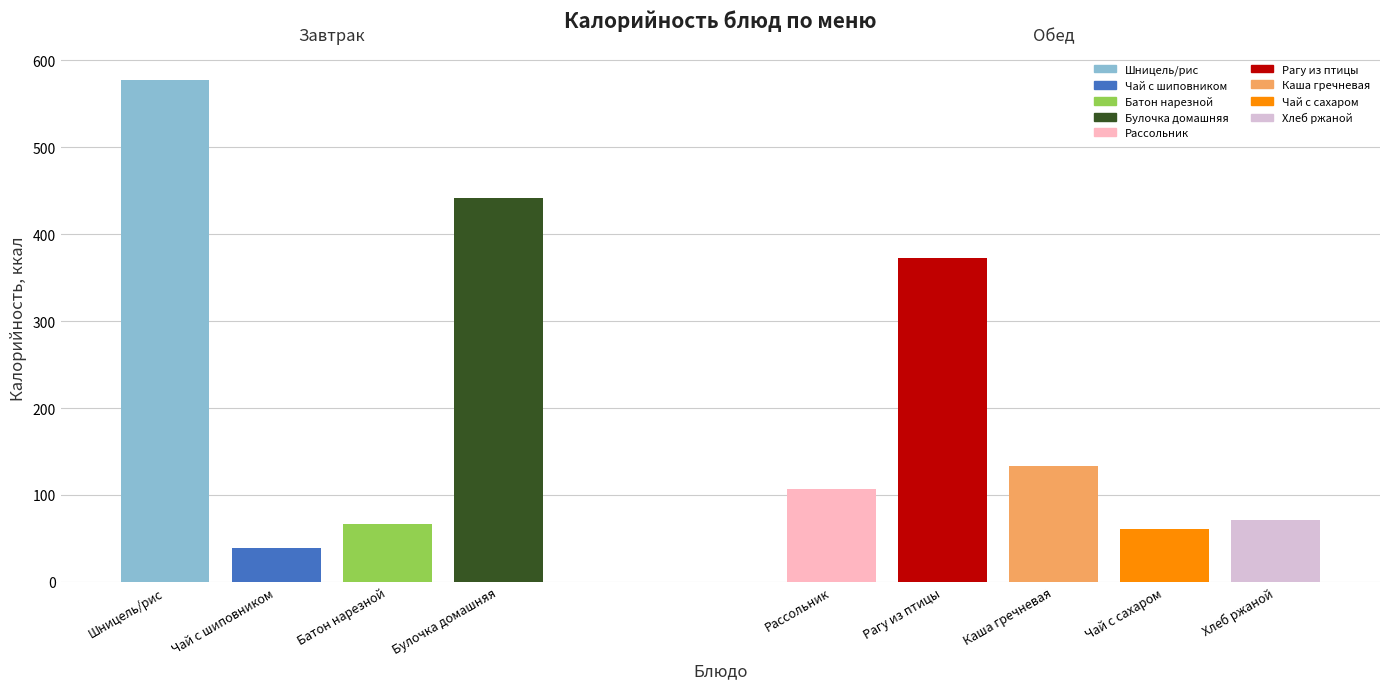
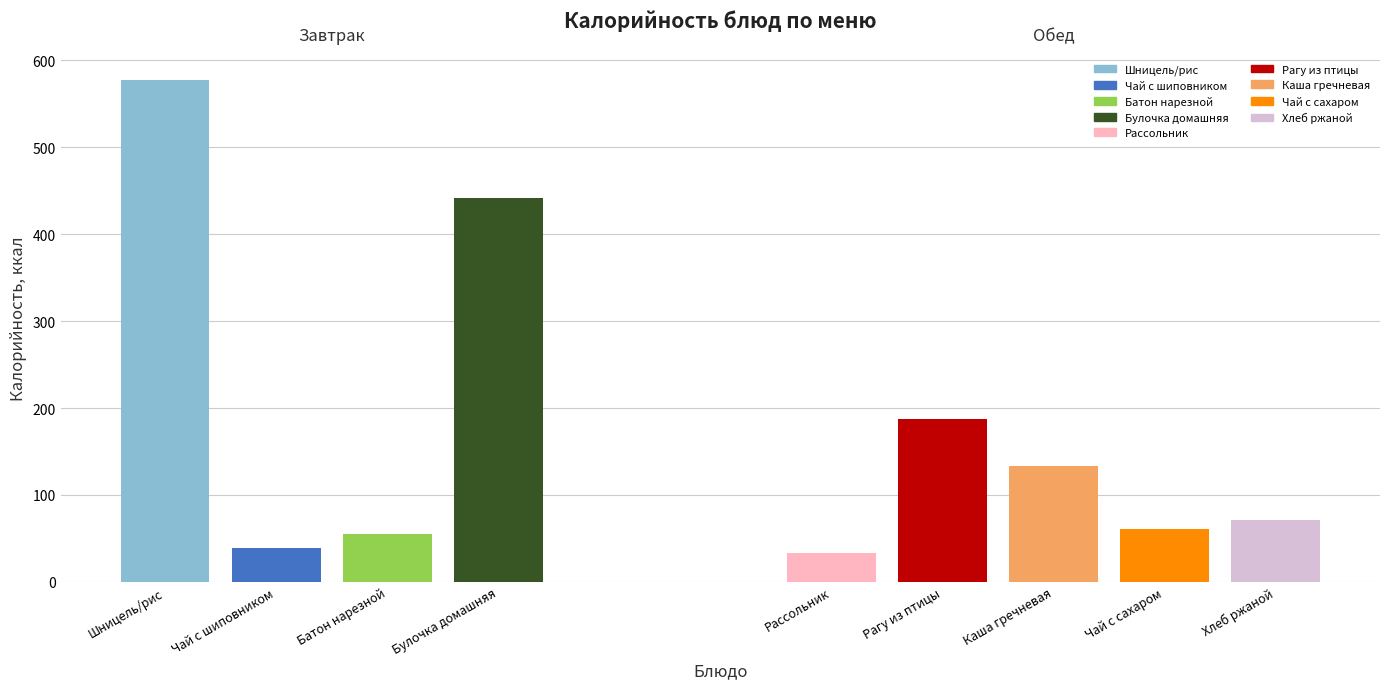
Батон нарезной: 70 -> 60
Рассольник: 110 -> 30
Рагу из птицы: 370 -> 190
